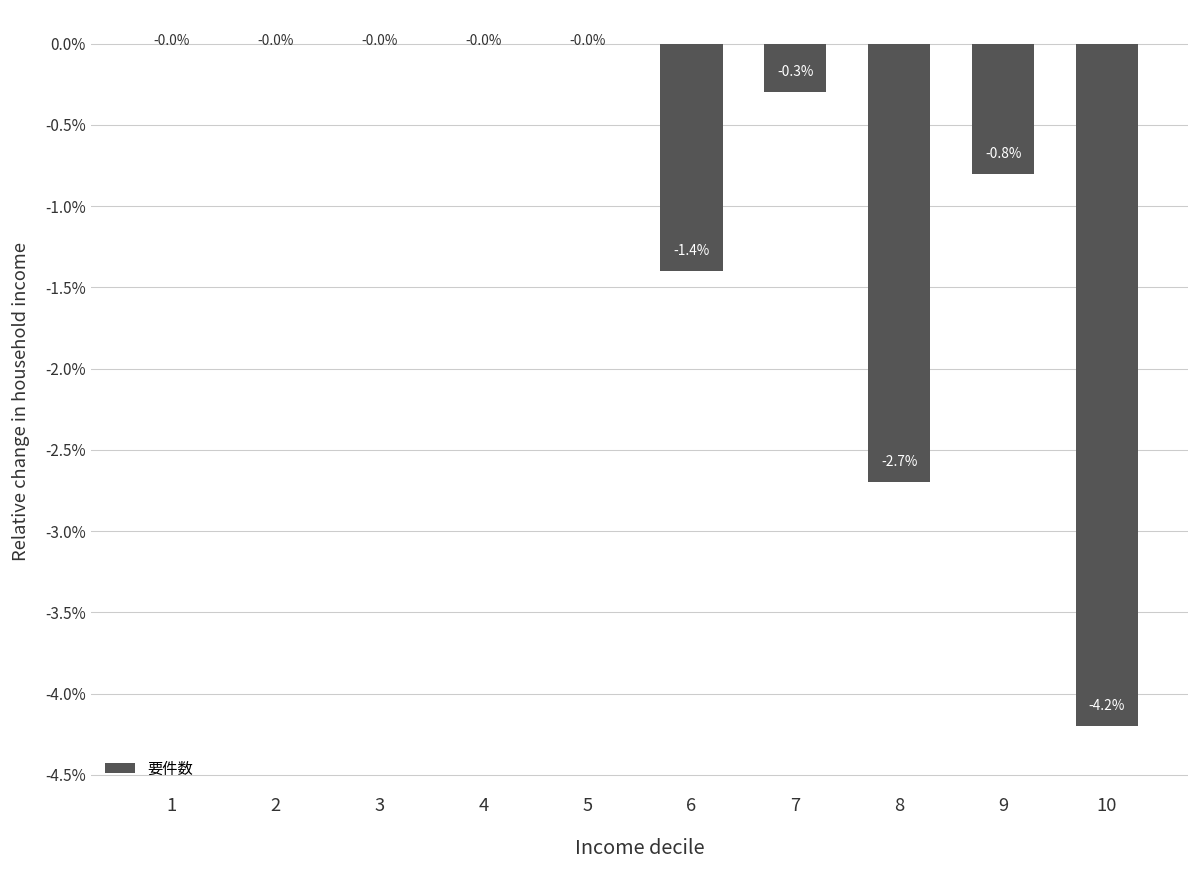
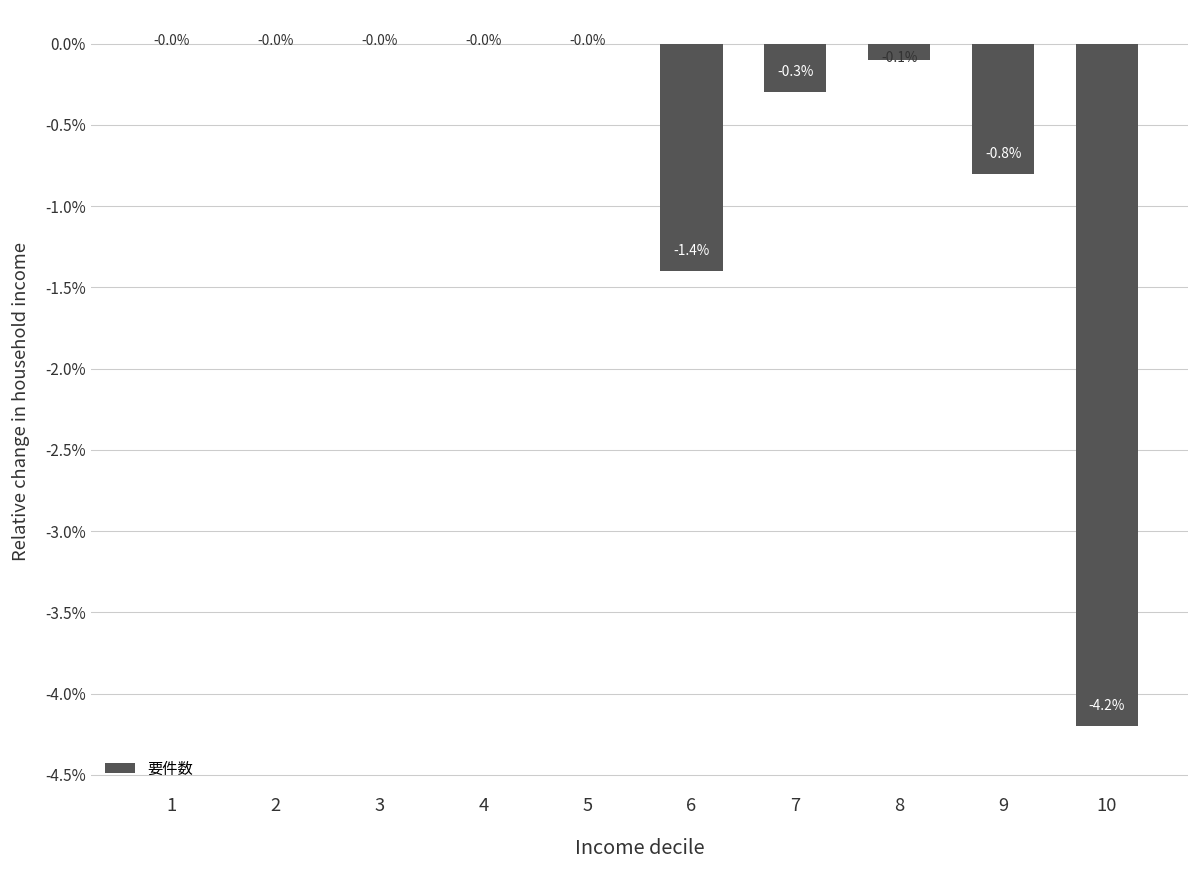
8: -2.7% -> -0.1%
